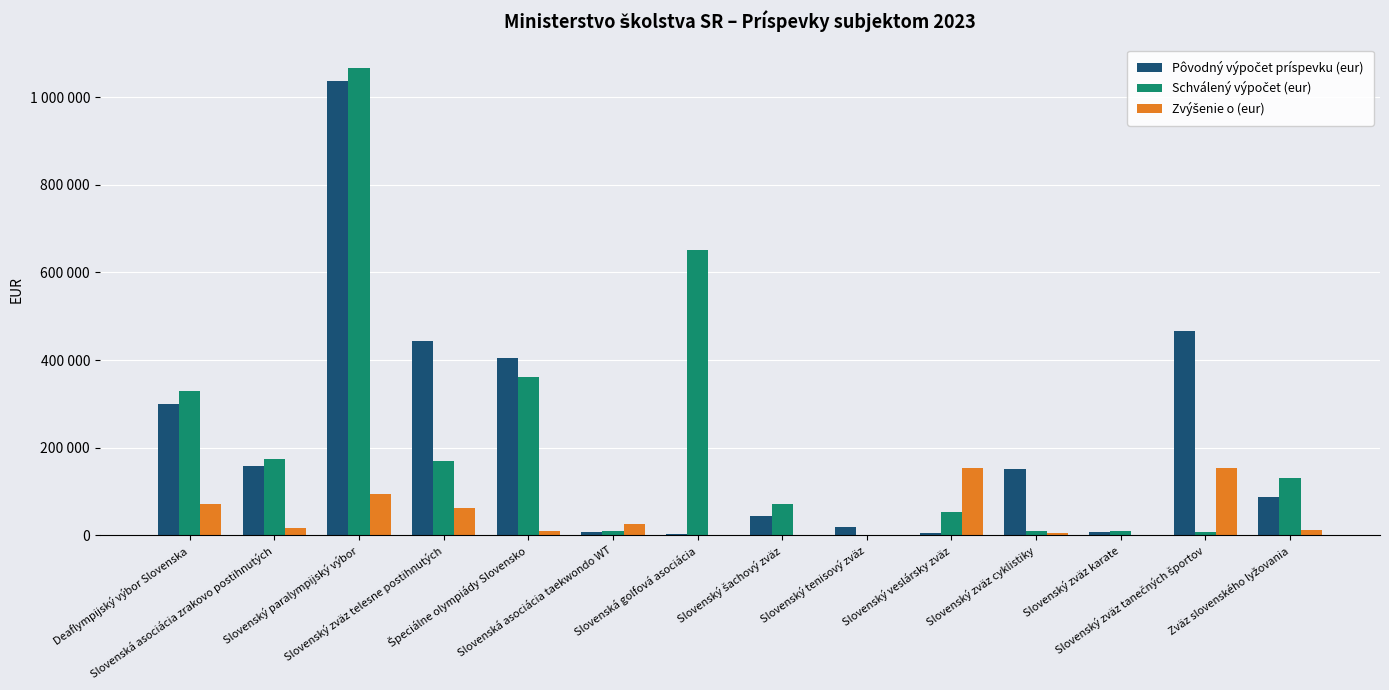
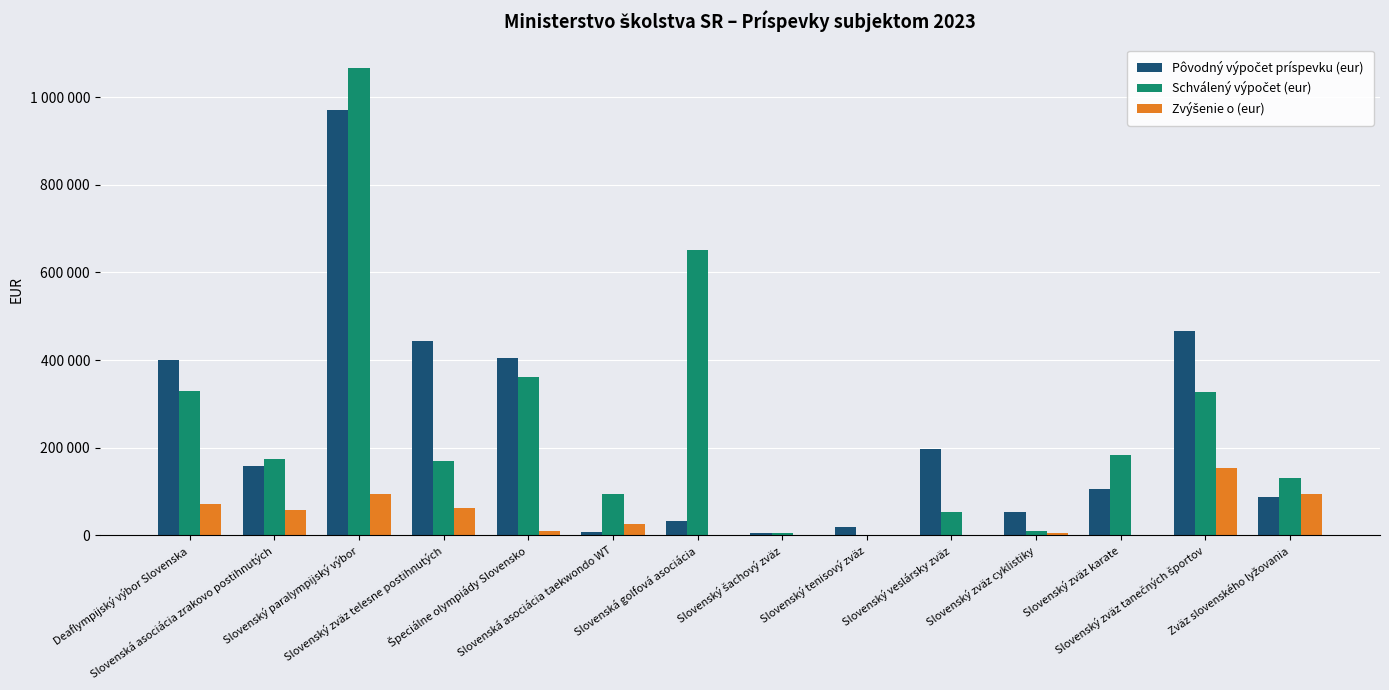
Pôvodný výpočet príspevku (eur), Deaflympijský výbor Slovenska: 300000 -> 400000
Zvýšenie o (eur), Slovenská asociácia zrakovo postihnutých: 20000 -> 60000
Pôvodný výpočet príspevku (eur), Slovenský paralympijský výbor: 1040000 -> 970000
Schválený výpočet (eur), Slovenská asociácia taekwondo WT: 10000 -> 90000
Pôvodný výpočet príspevku (eur), Slovenská golfová asociácia: 0 -> 30000
Pôvodný výpočet príspevku (eur), Slovenský šachový zväz: 40000 -> 10000
Schválený výpočet (eur), Slovenský šachový zväz: 70000 -> 10000
Pôvodný výpočet príspevku (eur), Slovenský veslársky zväz: 10000 -> 200000
Zvýšenie o (eur), Slovenský veslársky zväz: 150000 -> 0
Pôvodný výpočet príspevku (eur), Slovenský zväz cyklistiky: 150000 -> 50000
Pôvodný výpočet príspevku (eur), Slovenský zväz karate: 10000 -> 110000
Schválený výpočet (eur), Slovenský zväz karate: 10000 -> 180000
Schválený výpočet (eur), Slovenský zväz tanečných športov: 10000 -> 330000
Zvýšenie o (eur), Zväz slovenského lyžovania: 10000 -> 90000
